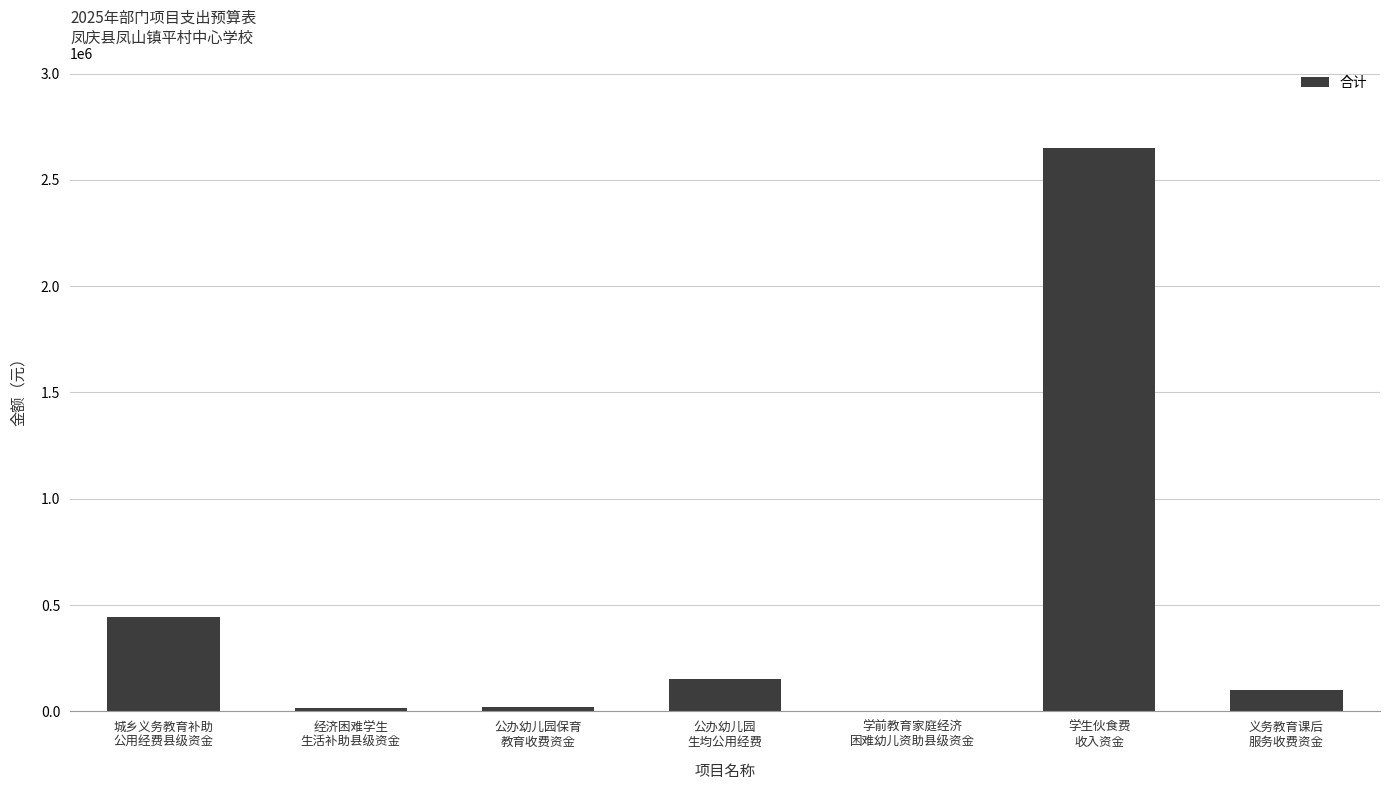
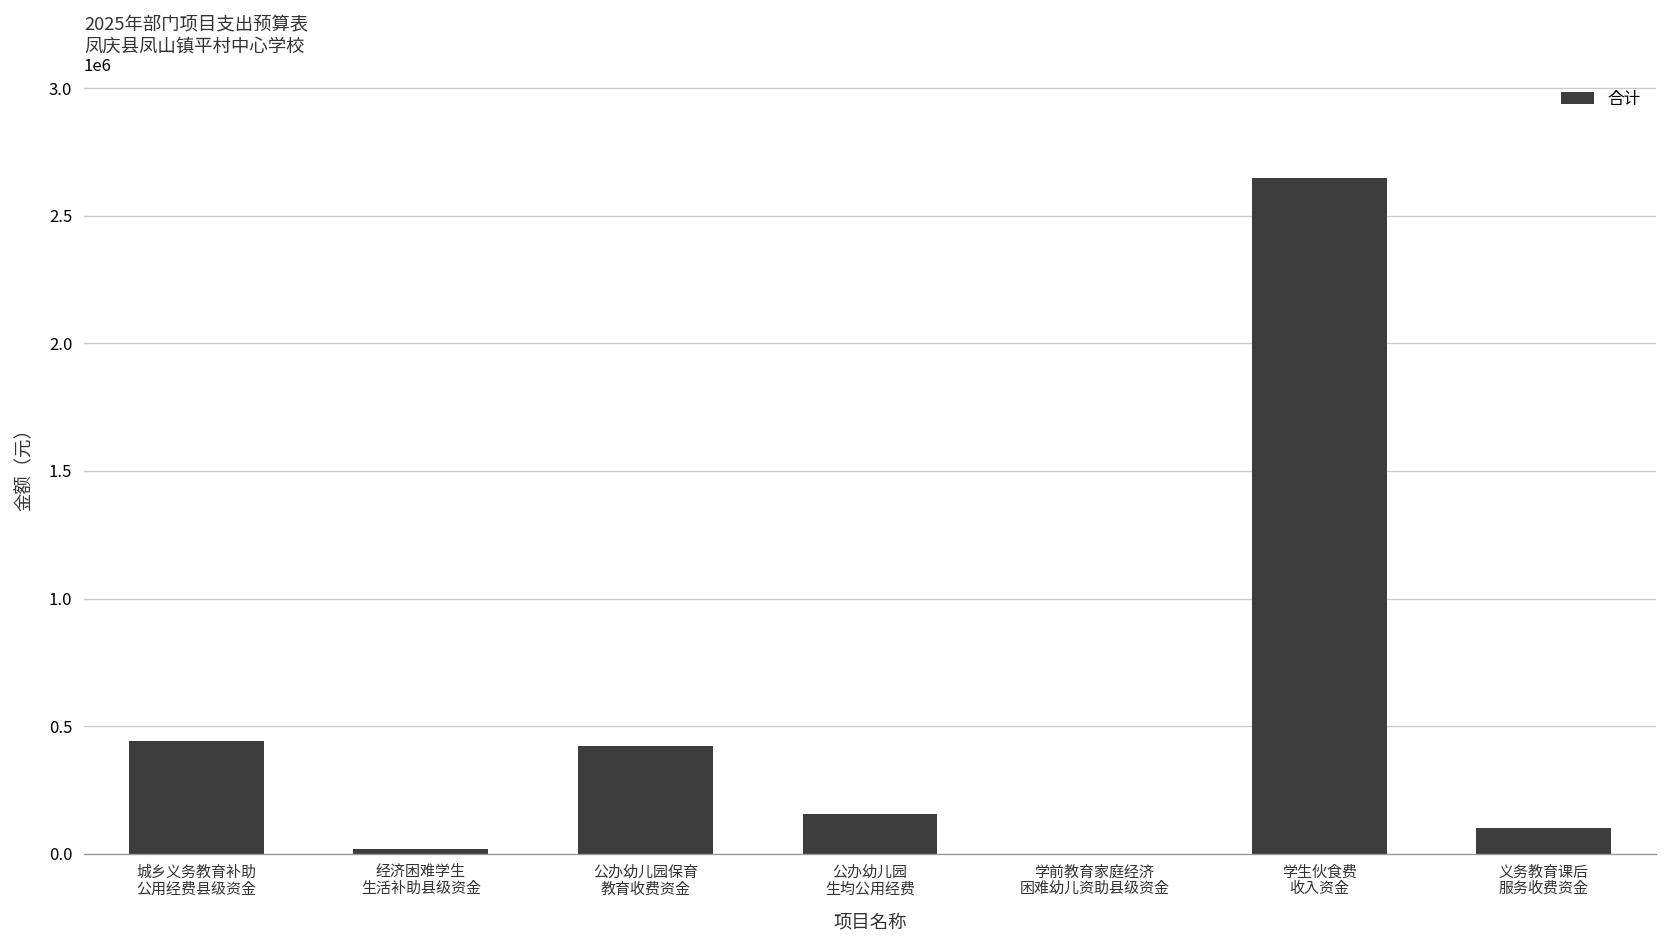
公办幼儿园保育 教育收费资金: 20000 -> 420000
